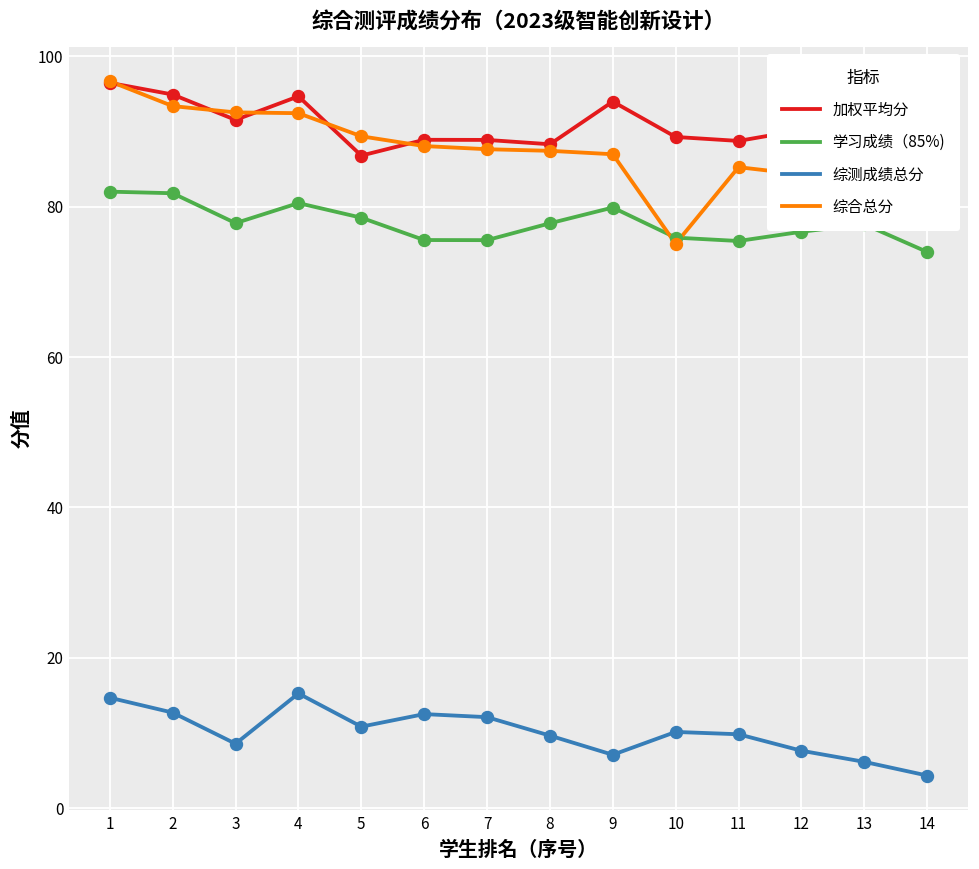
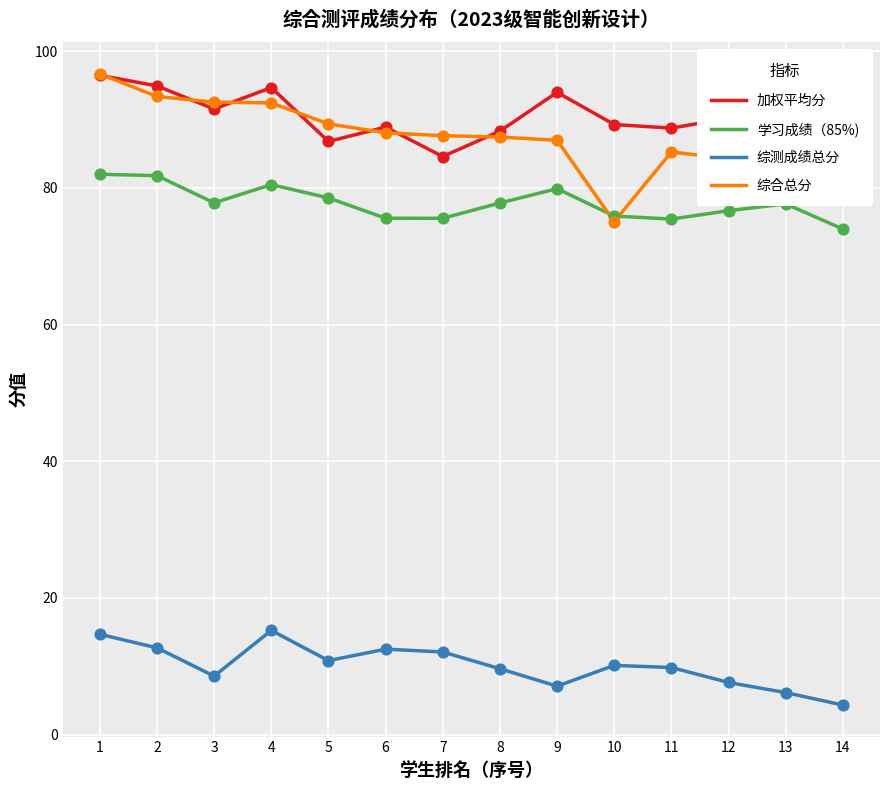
加权平均分, 7: 89 -> 85
